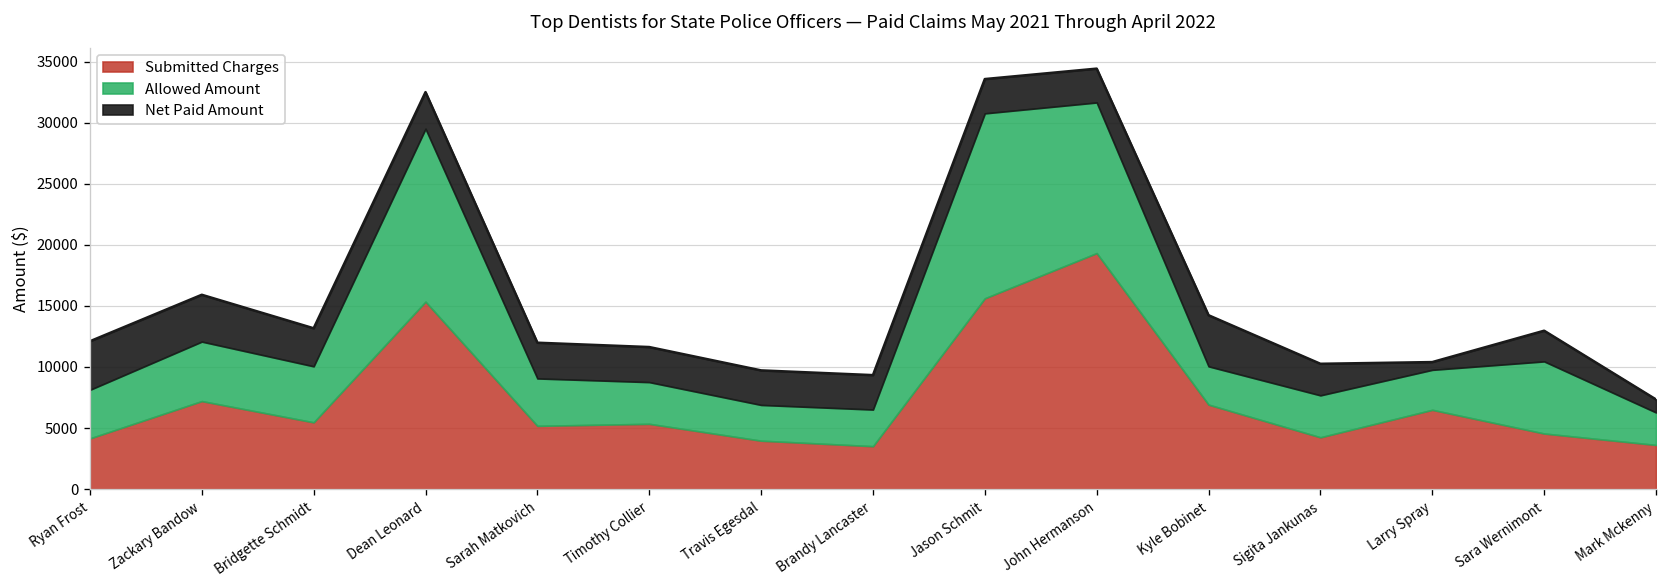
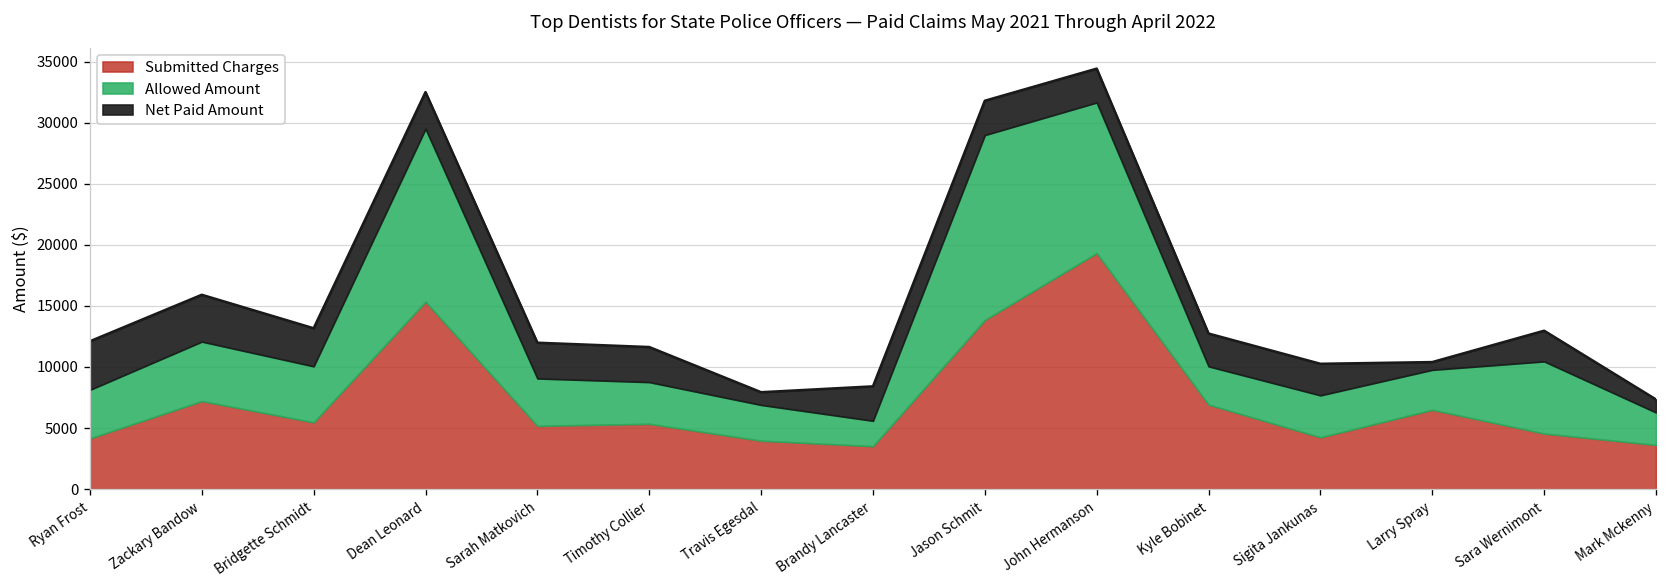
Net Paid Amount, Travis Egesdal: 2800 -> 1000
Allowed Amount, Brandy Lancaster: 3000 -> 2100
Submitted Charges, Jason Schmit: 15600 -> 13800
Net Paid Amount, Kyle Bobinet: 4200 -> 2700
